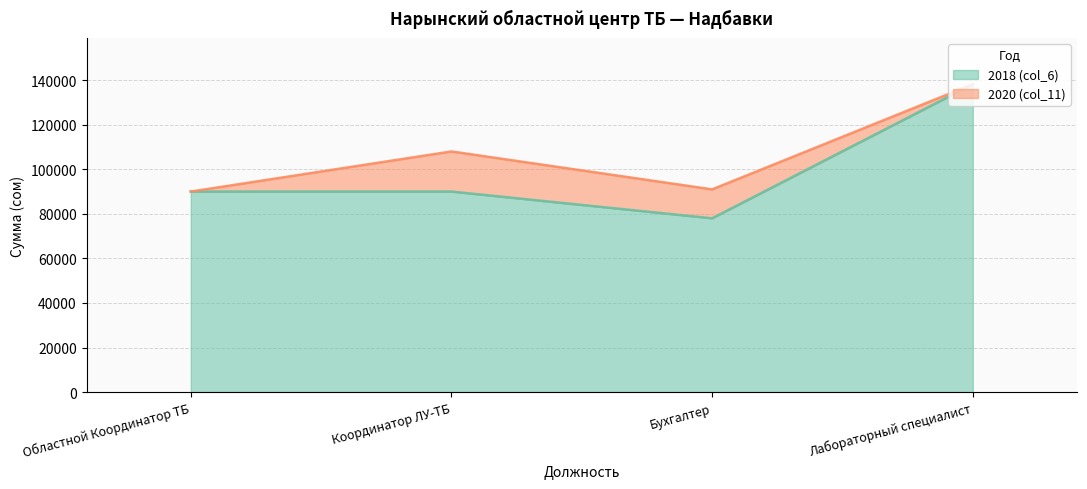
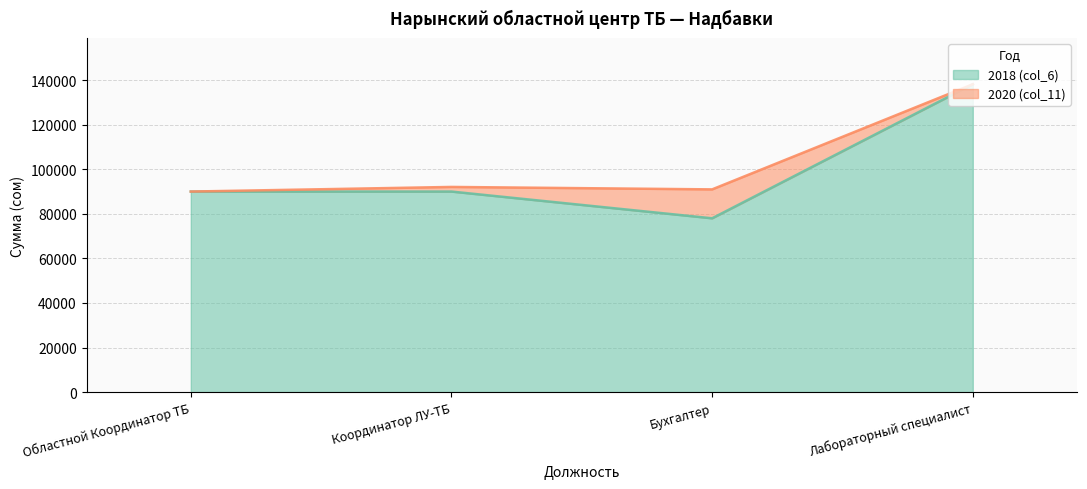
2020 (col_11), Координатор ЛУ-ТБ: 18000 -> 2000
